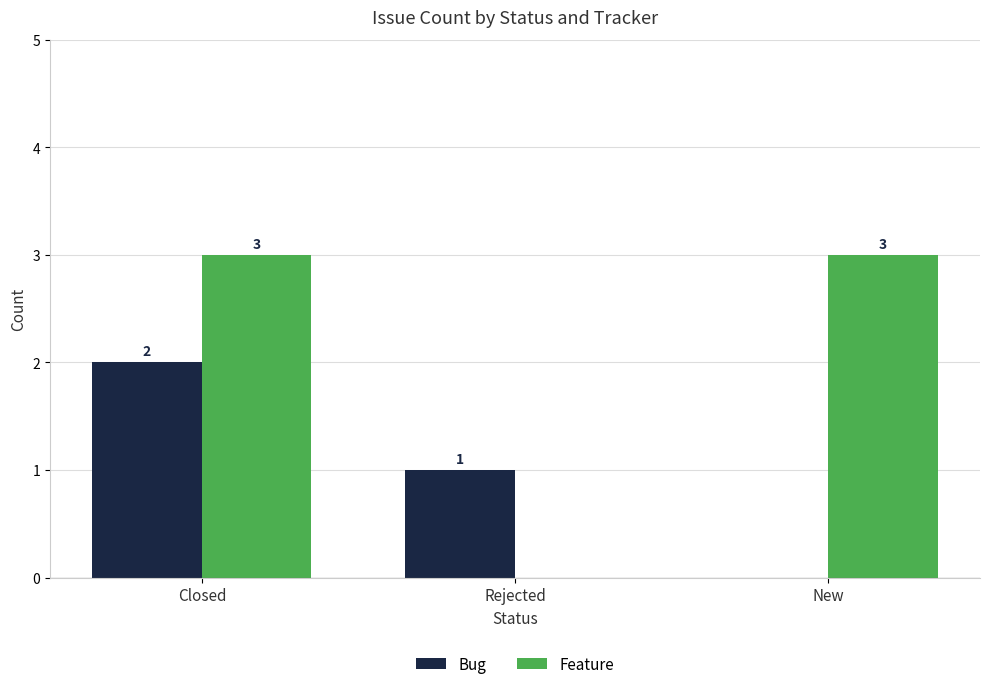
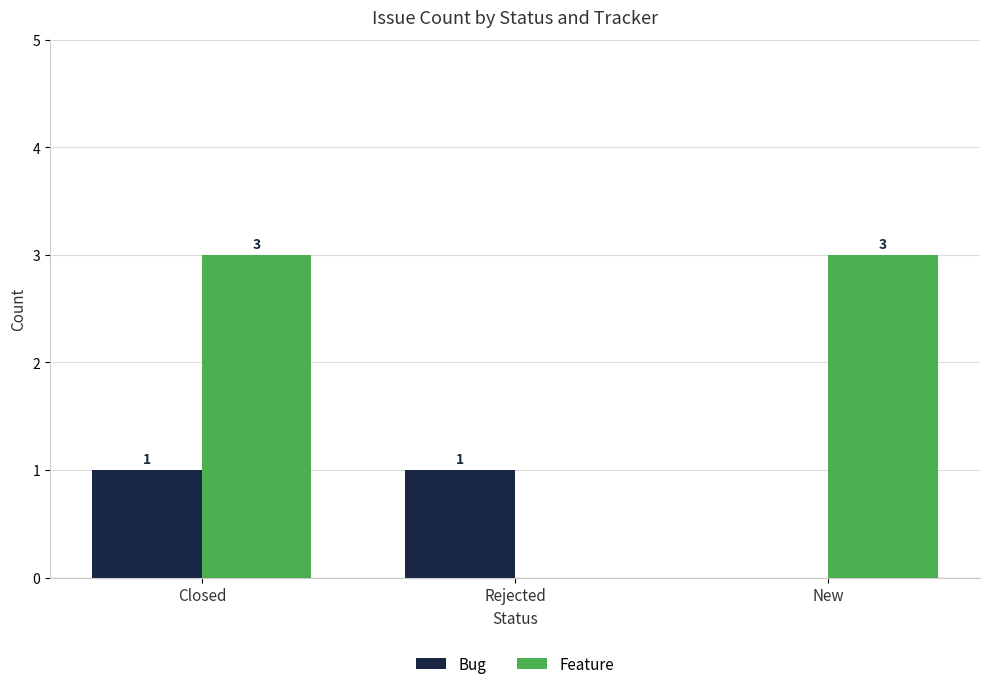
Bug, Closed: 2 -> 1
